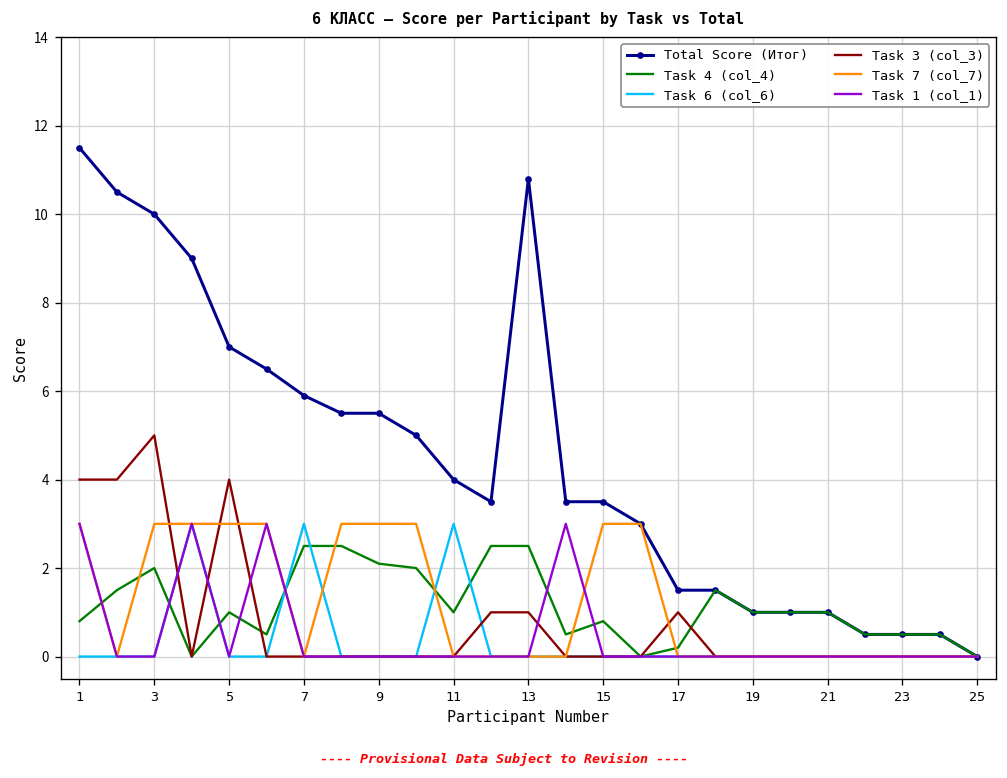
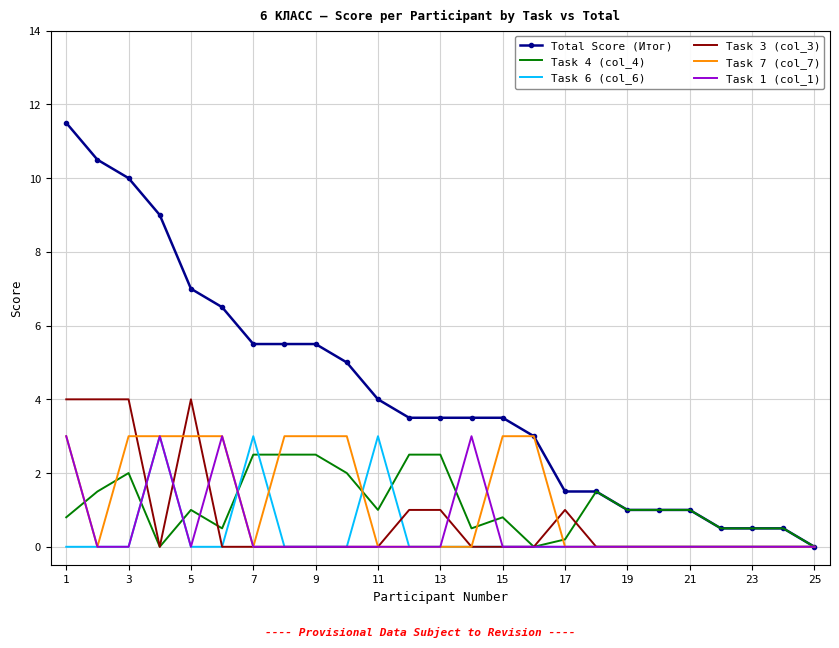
Task 3 (col_3), 3: 5 -> 4
Total Score (Итог), 7: 5.9 -> 5.5
Task 4 (col_4), 9: 2.1 -> 2.5
Total Score (Итог), 13: 10.8 -> 3.5
